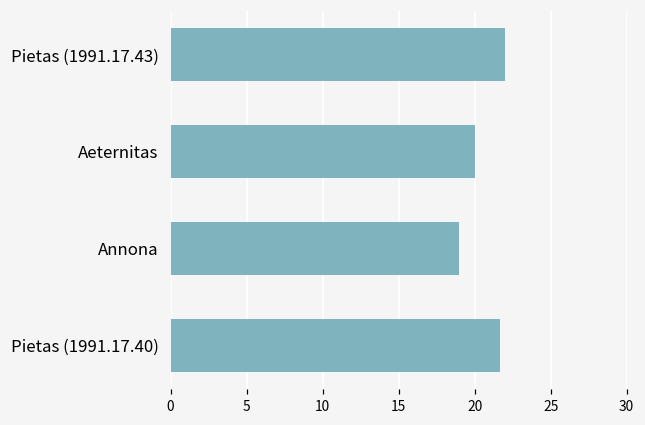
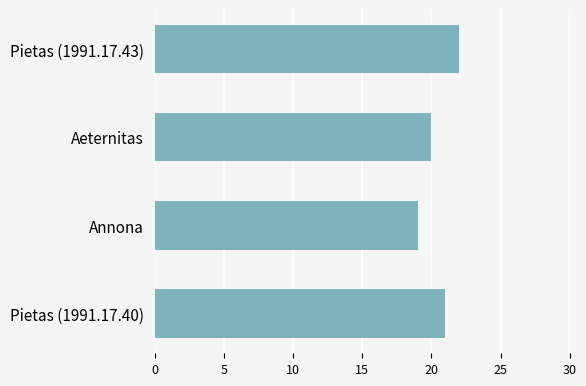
Pietas (1991.17.40): 21.7 -> 21.0
